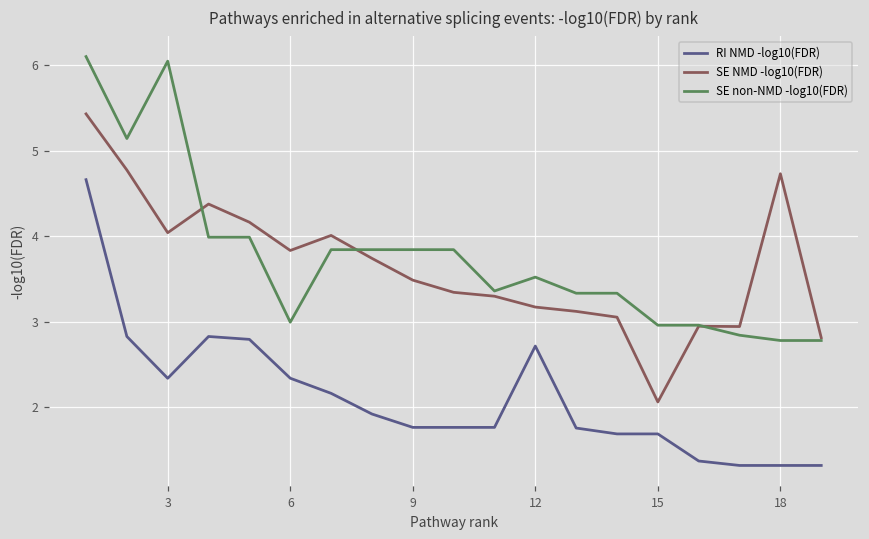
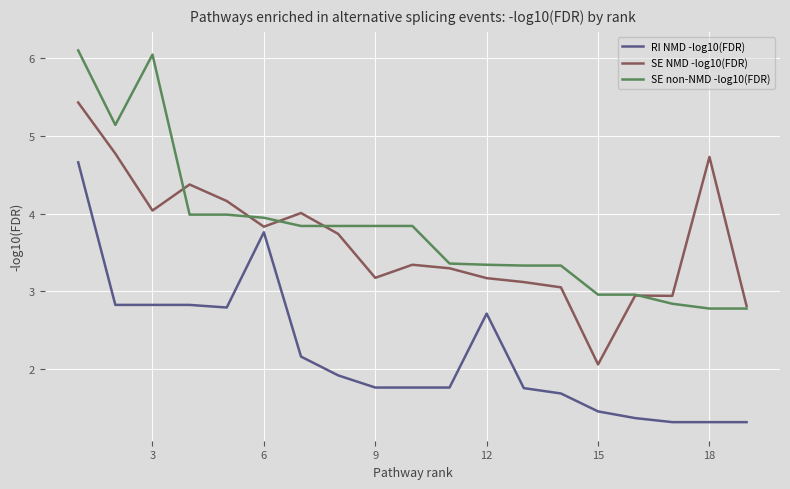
RI NMD -log10(FDR), 3: 2.3 -> 2.8
RI NMD -log10(FDR), 6: 2.3 -> 3.8
SE non-NMD -log10(FDR), 6: 3.0 -> 3.9
SE NMD -log10(FDR), 9: 3.5 -> 3.2
SE non-NMD -log10(FDR), 12: 3.5 -> 3.3
RI NMD -log10(FDR), 15: 1.7 -> 1.5
